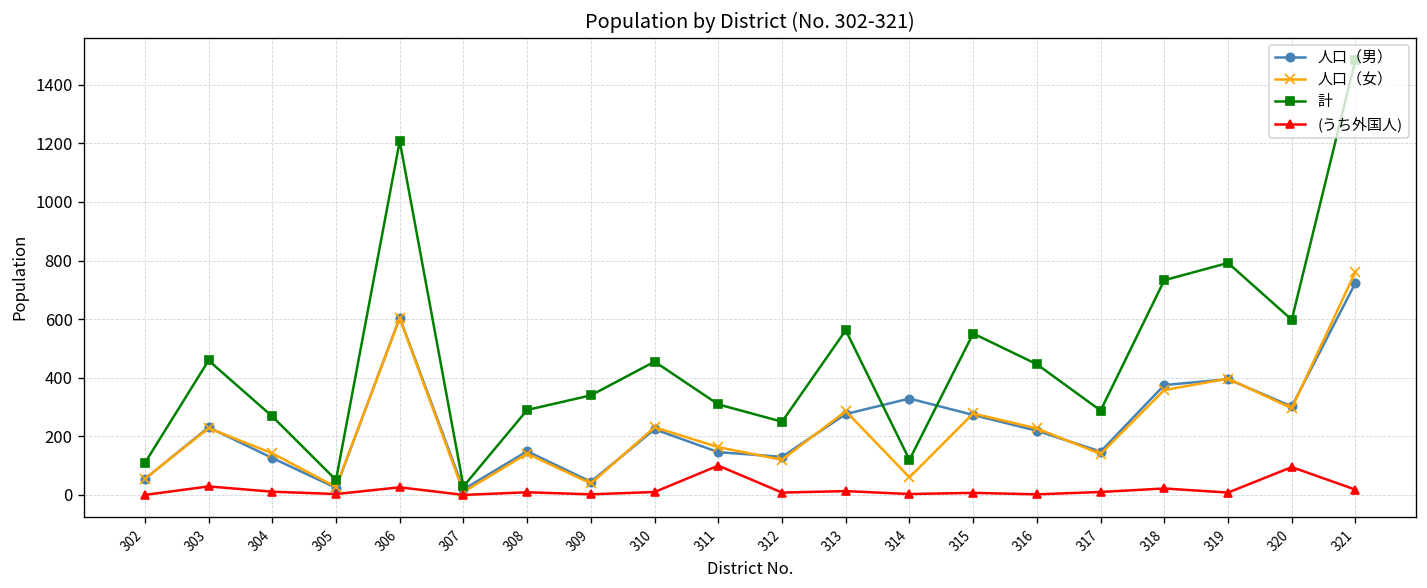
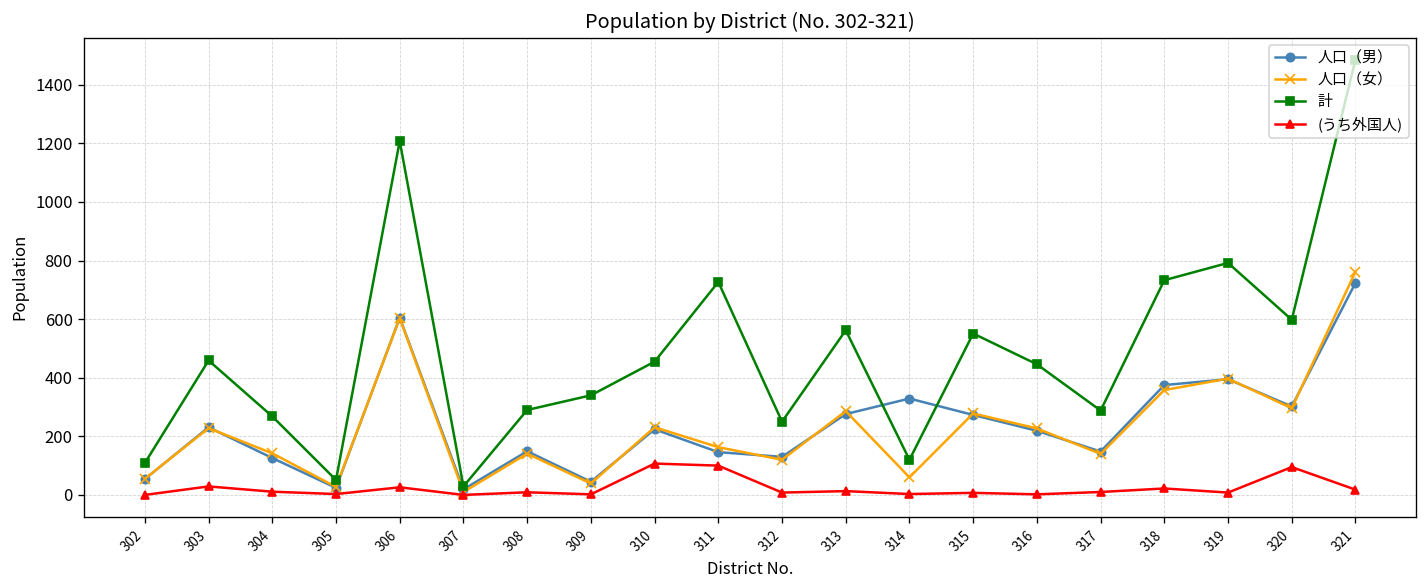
(うち外国人), 310: 10 -> 110
計, 311: 310 -> 730
